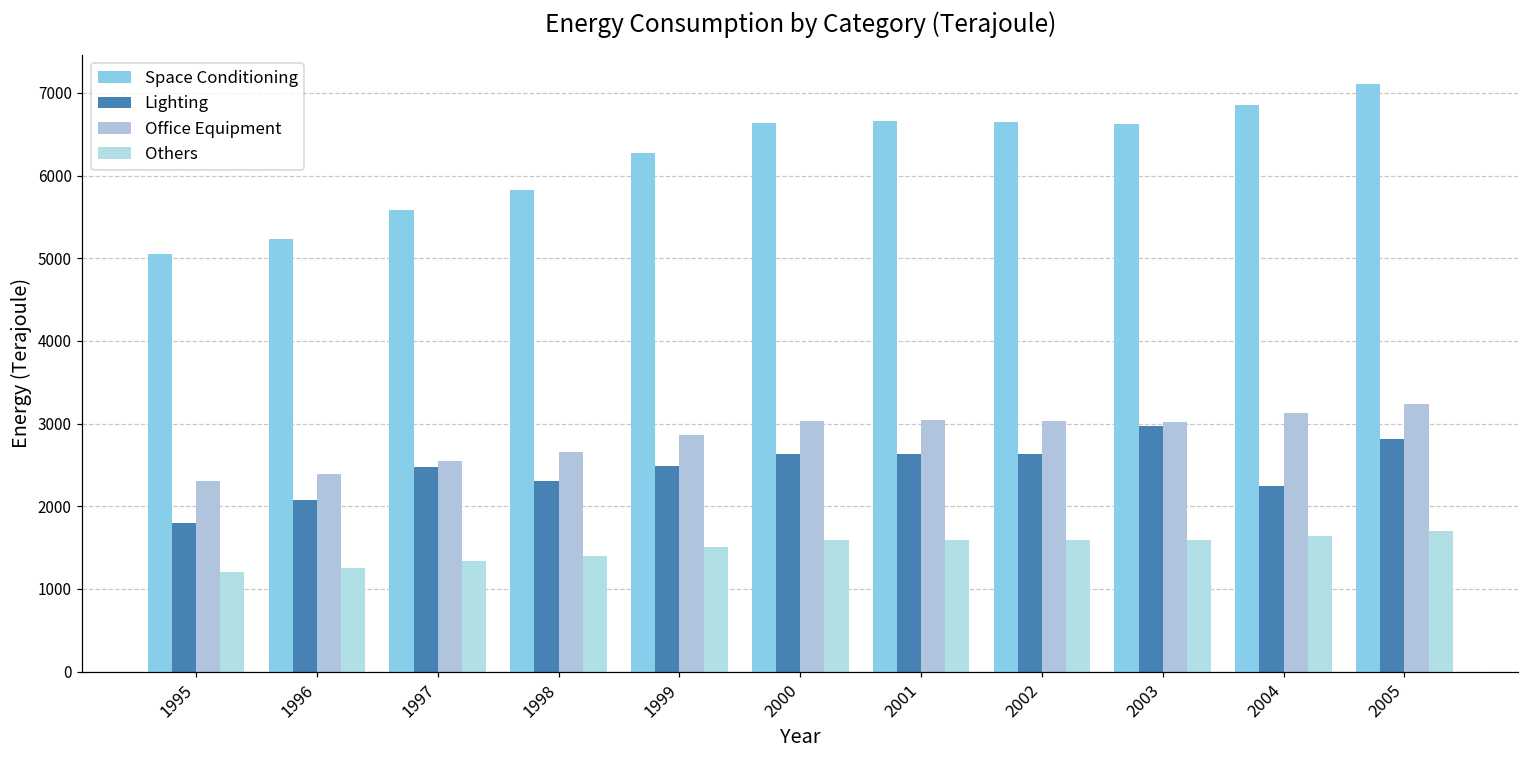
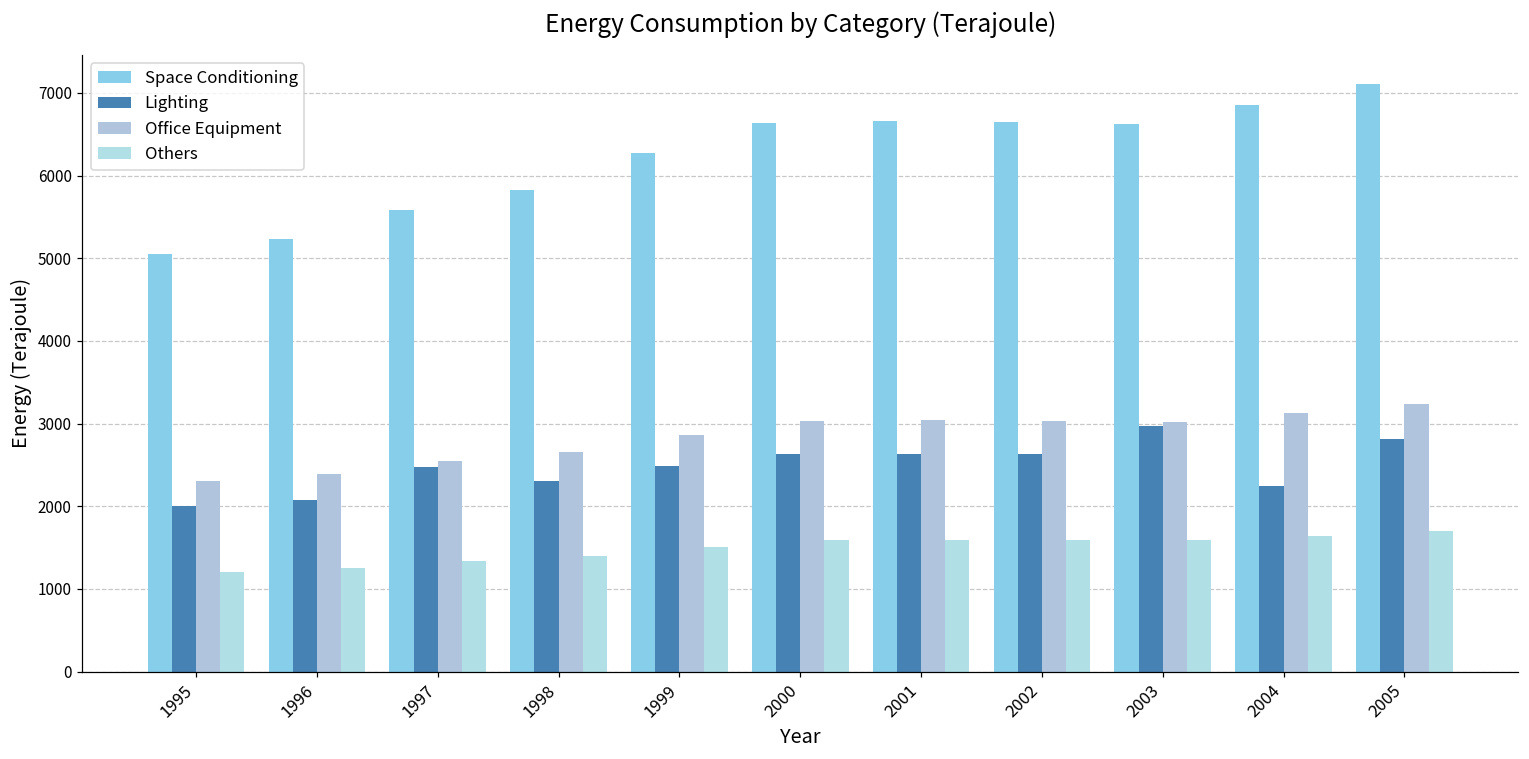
Lighting, 1995: 1800 -> 2000
